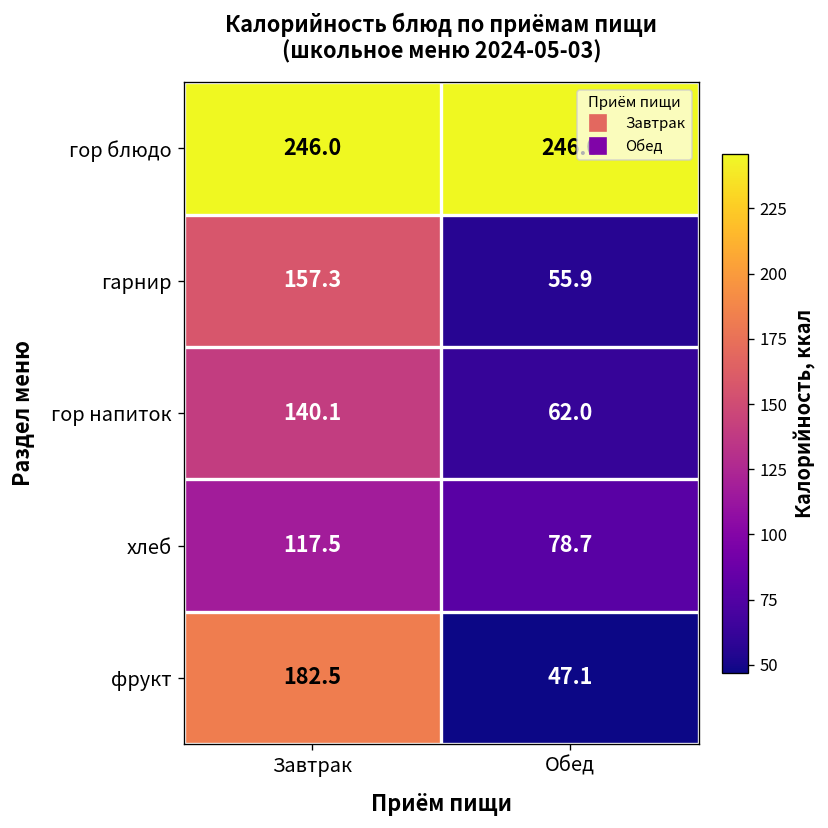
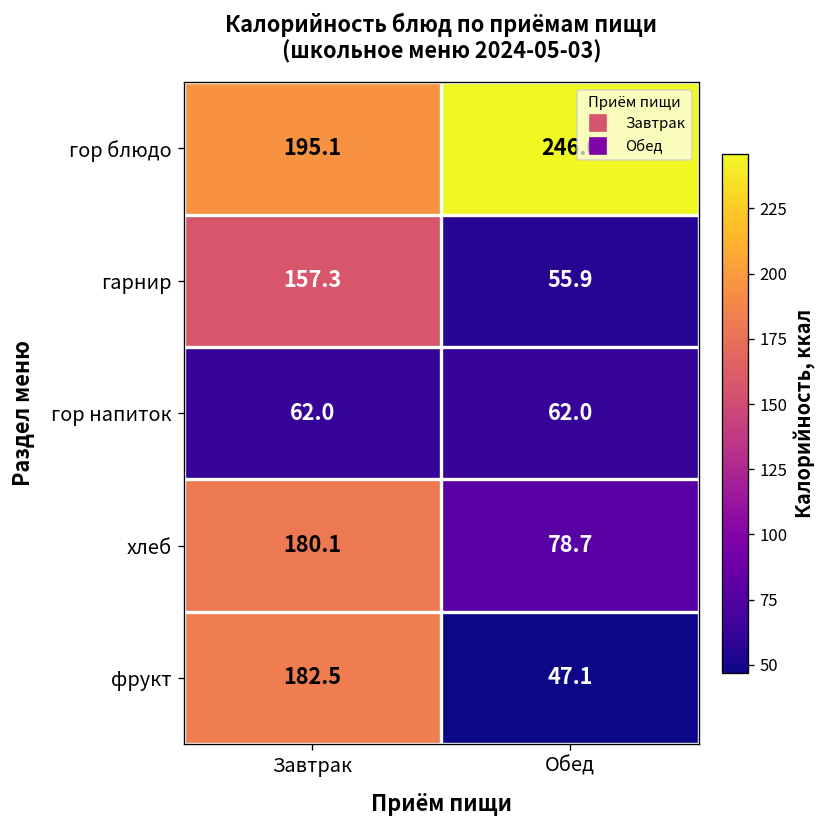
гор блюдо, Завтрак: 246.0 -> 195.1
гор напиток, Завтрак: 140.1 -> 62.0
хлеб, Завтрак: 117.5 -> 180.1
